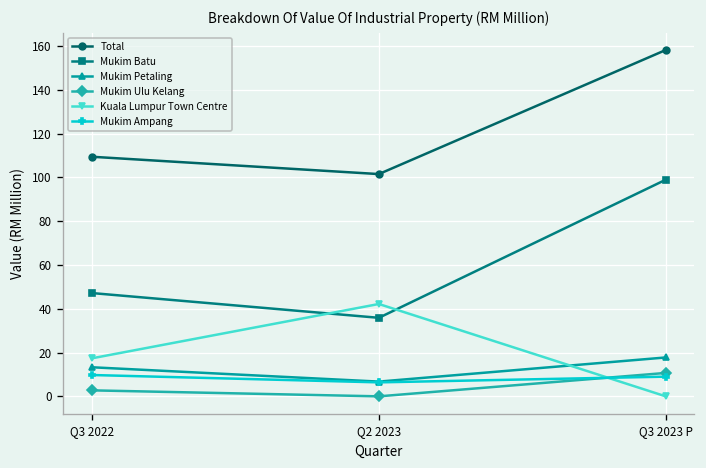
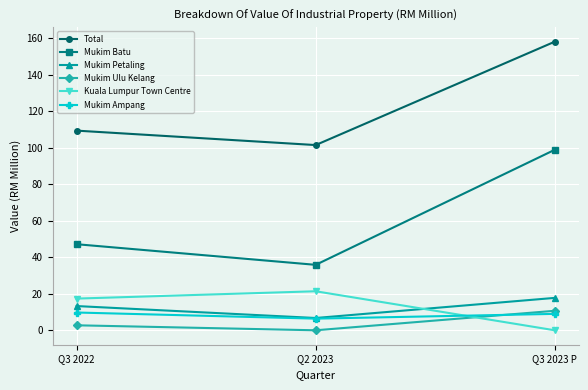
Kuala Lumpur Town Centre, Q2 2023: 42 -> 21
